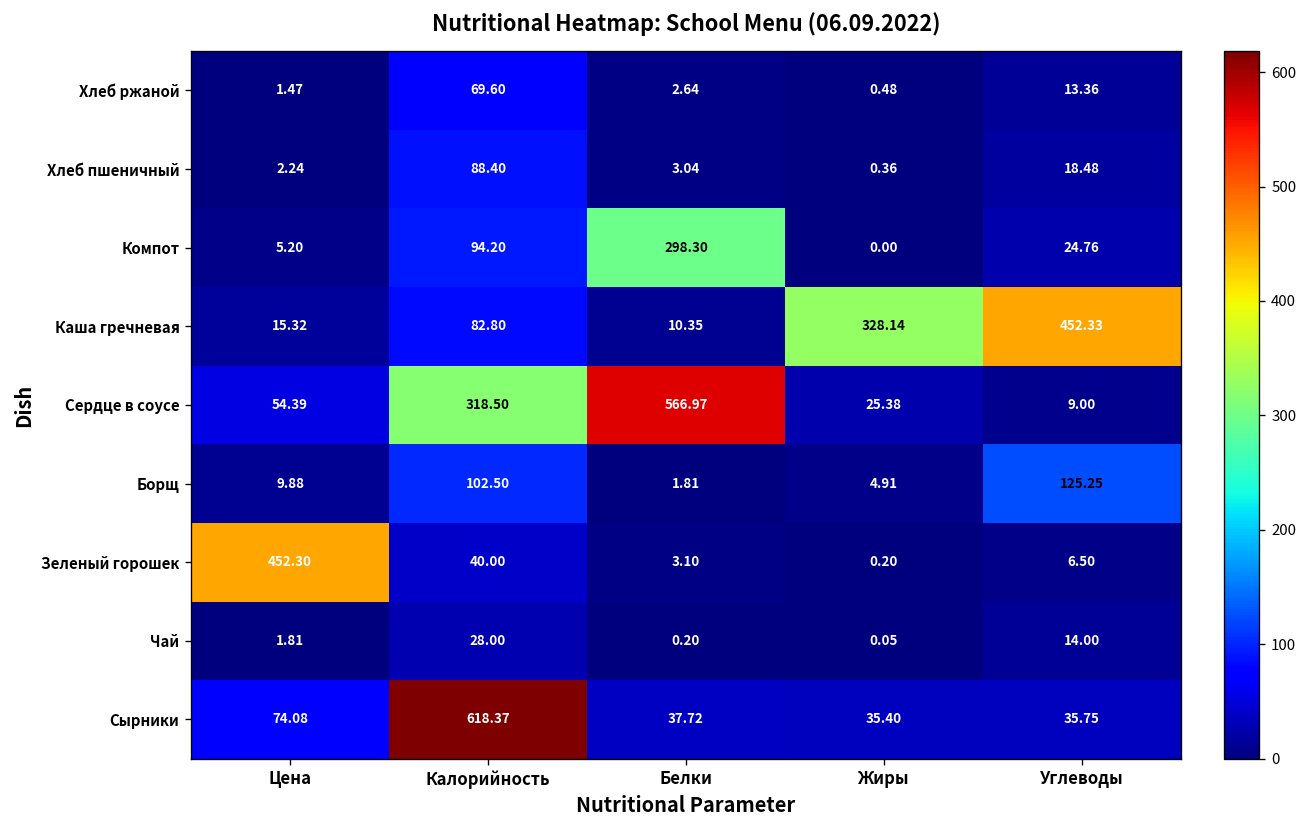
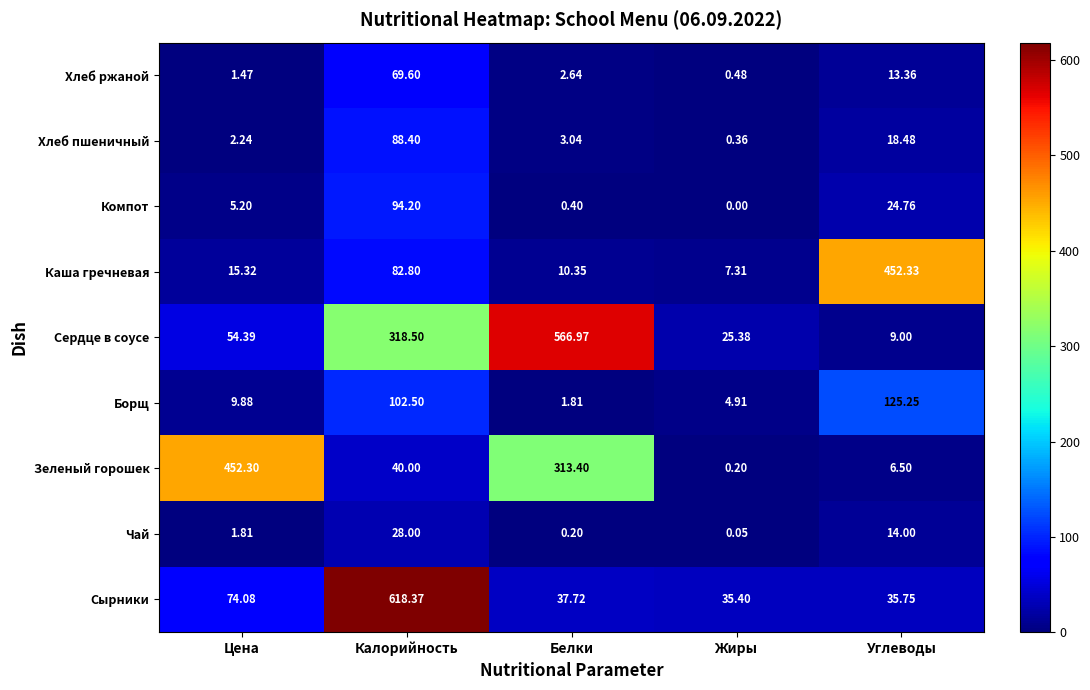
Компот, Белки: 298.30 -> 0.40
Каша гречневая, Жиры: 328.14 -> 7.31
Зеленый горошек, Белки: 3.10 -> 313.40
